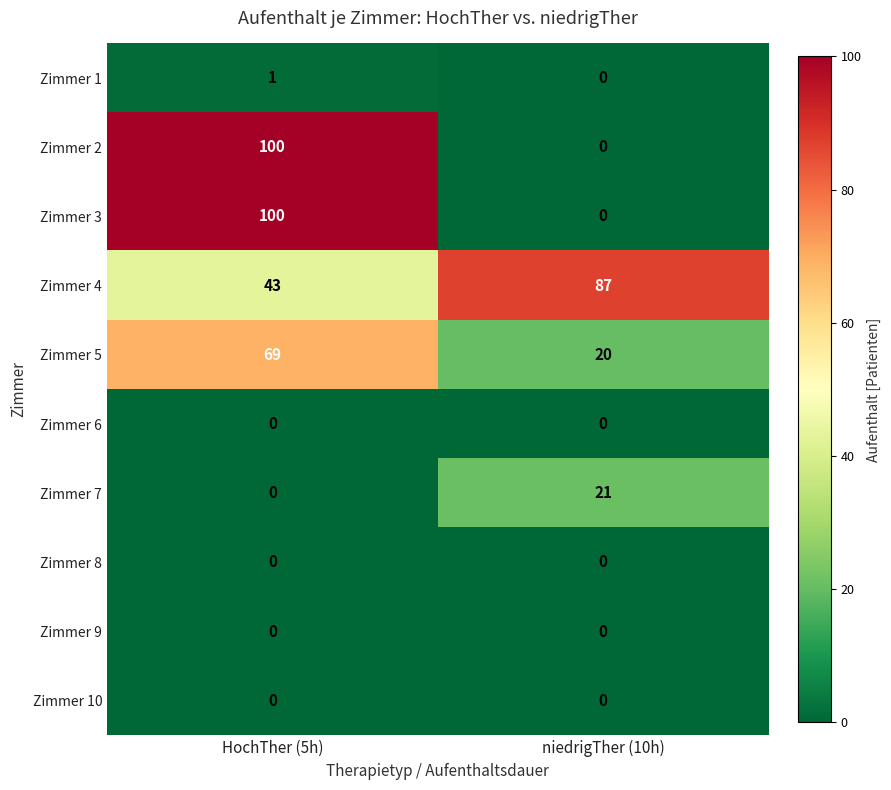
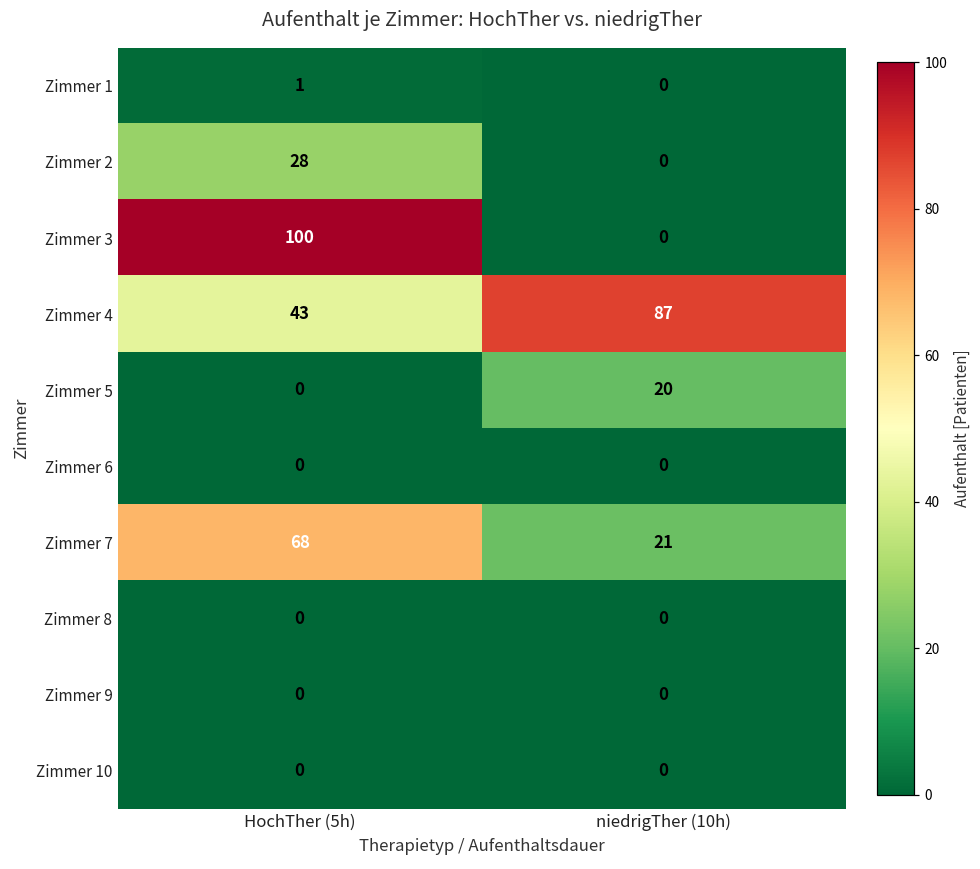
Zimmer 2, HochTher (5h): 100 -> 28
Zimmer 5, HochTher (5h): 69 -> 0
Zimmer 7, HochTher (5h): 0 -> 68
